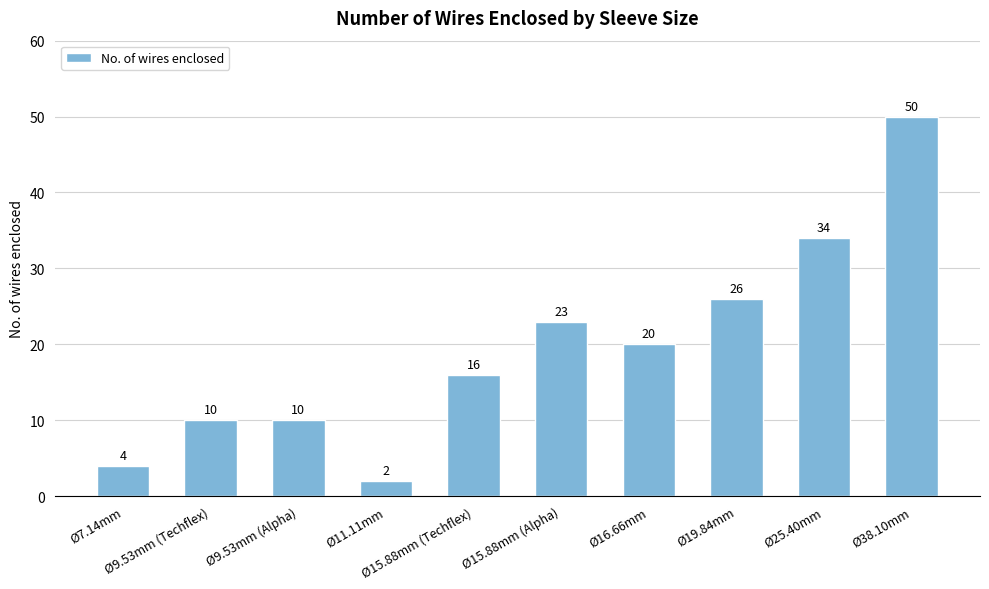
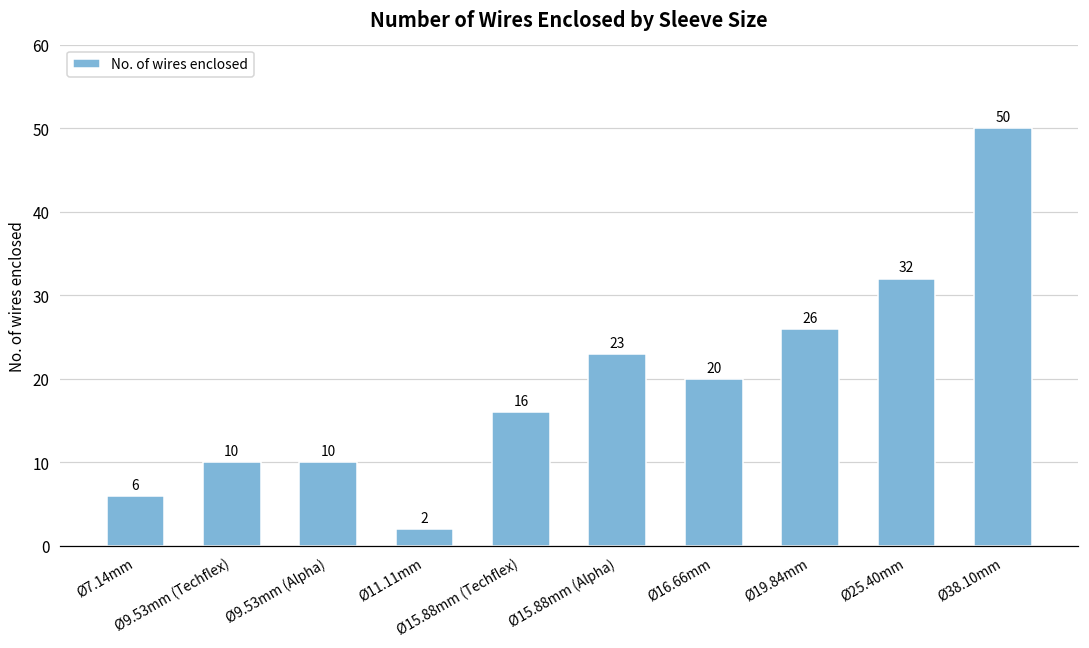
Ø7.14mm: 4 -> 6
Ø25.40mm: 34 -> 32
